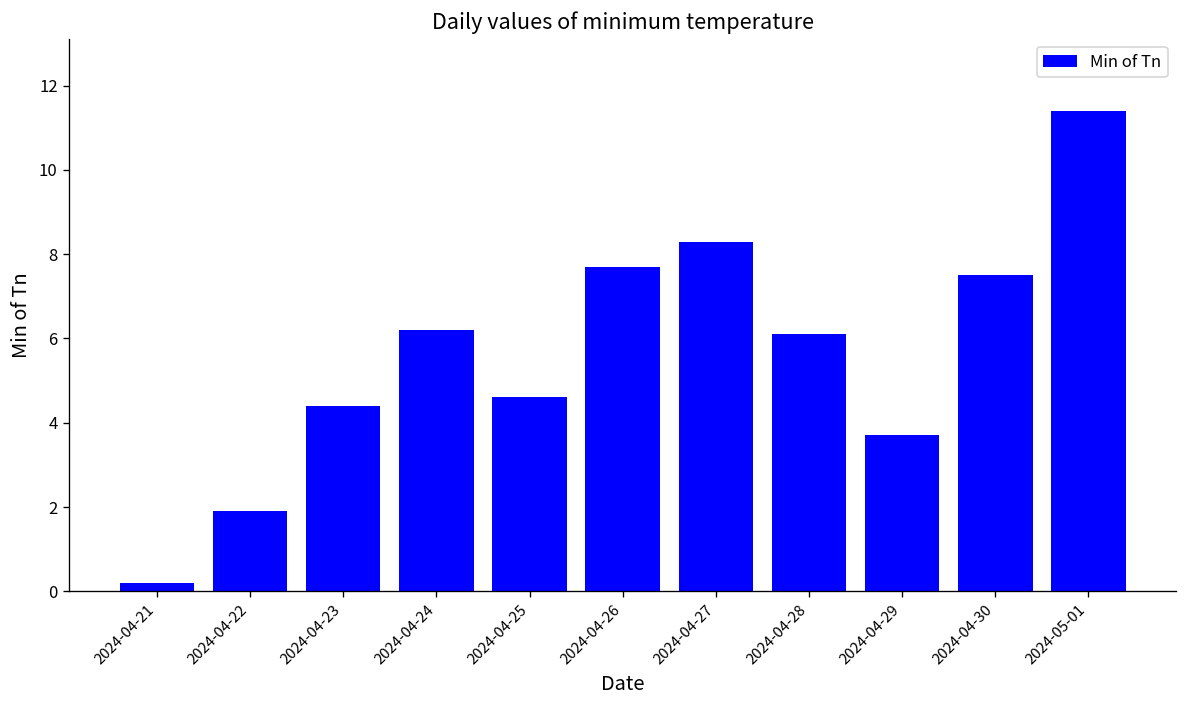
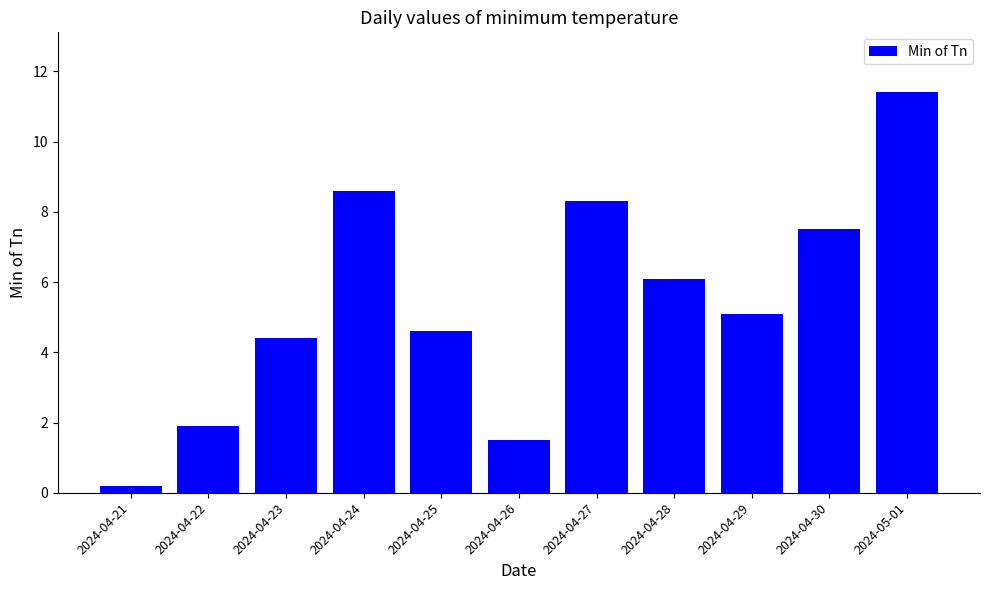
2024-04-24: 6.2 -> 8.6
2024-04-26: 7.7 -> 1.5
2024-04-29: 3.7 -> 5.1
